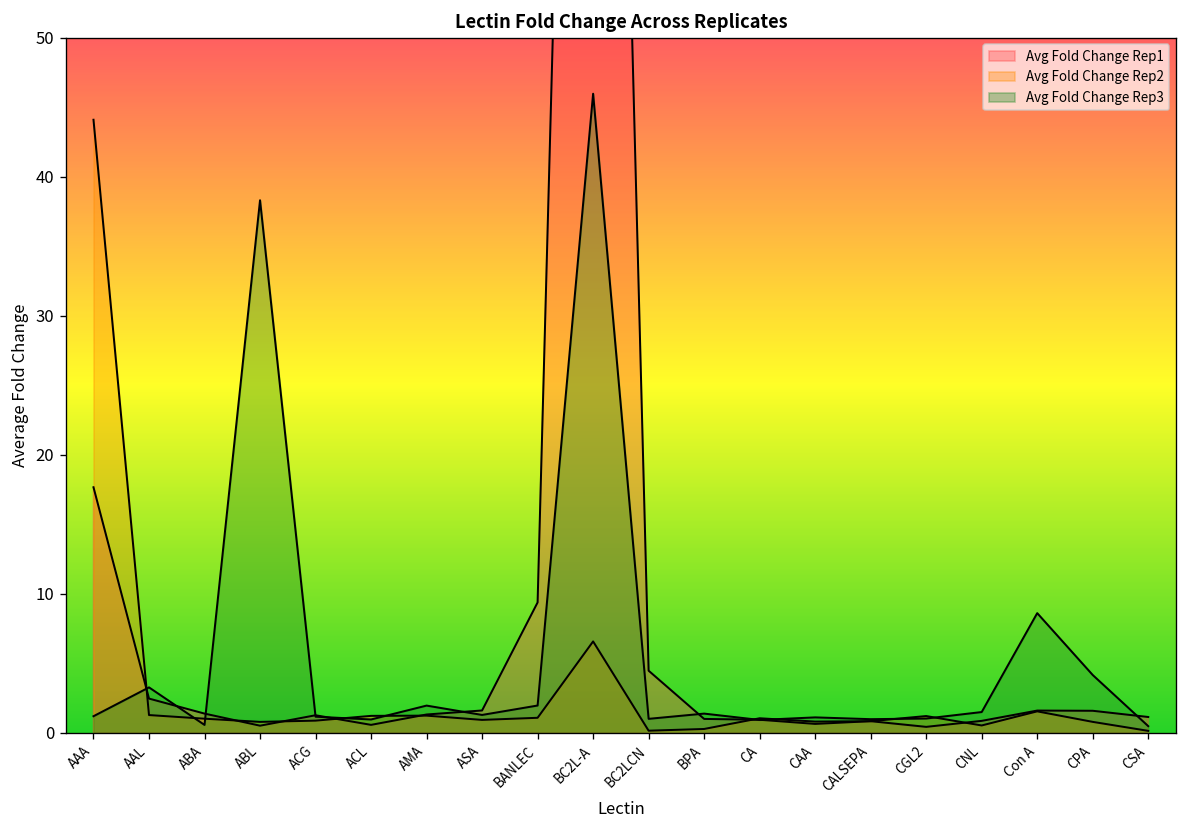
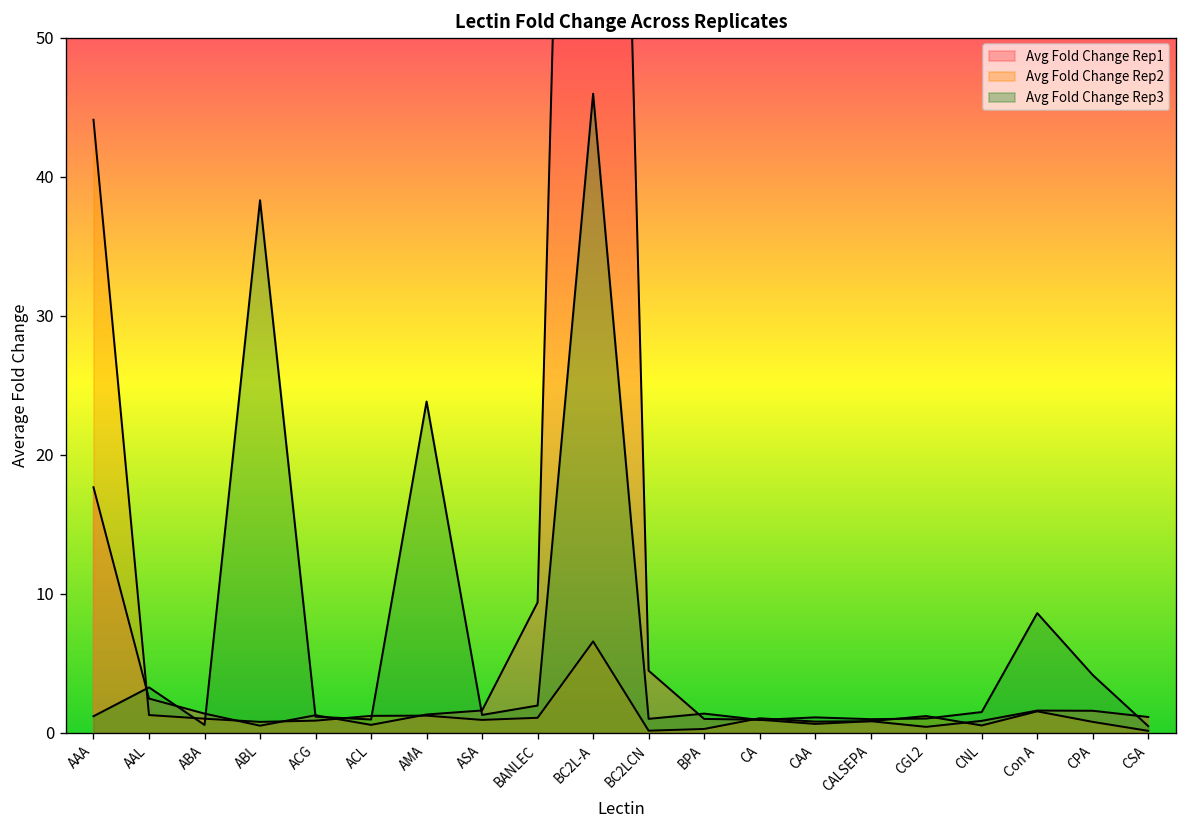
Avg Fold Change Rep3, AMA: 2.0 -> 23.8
